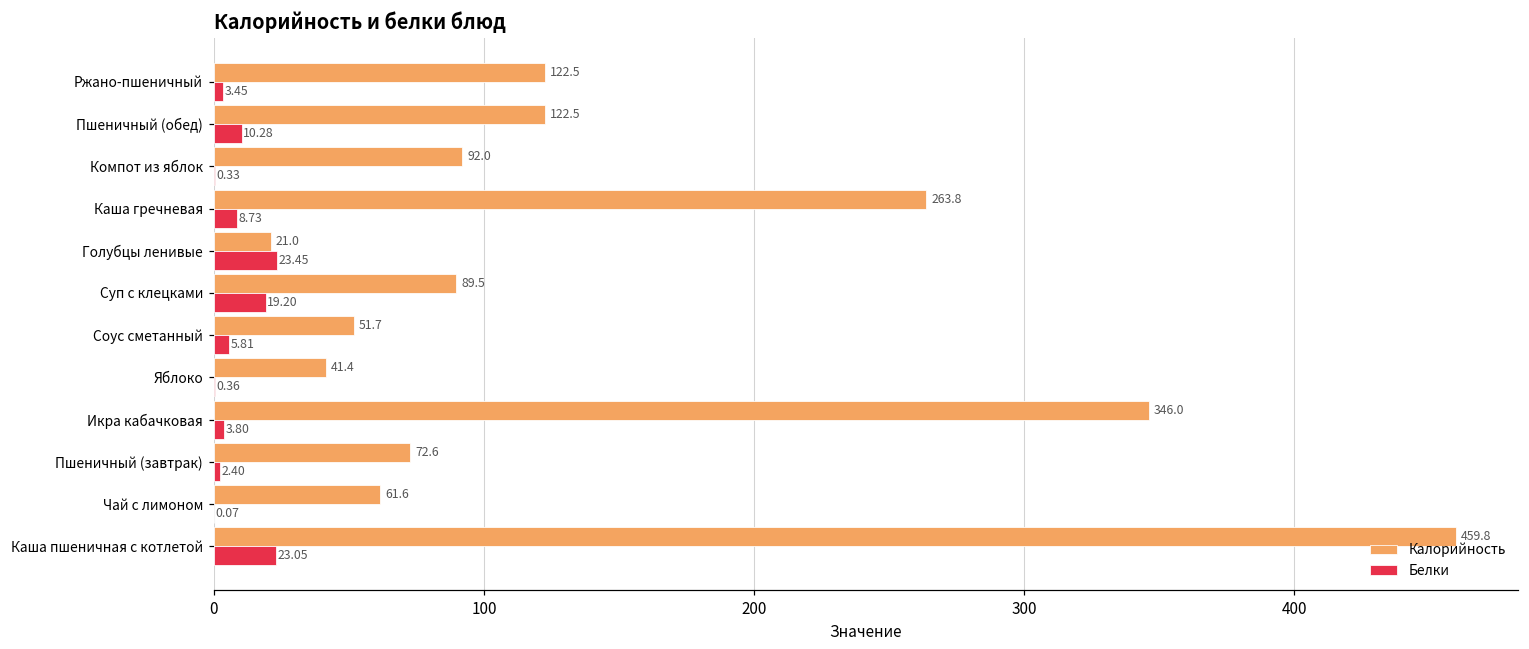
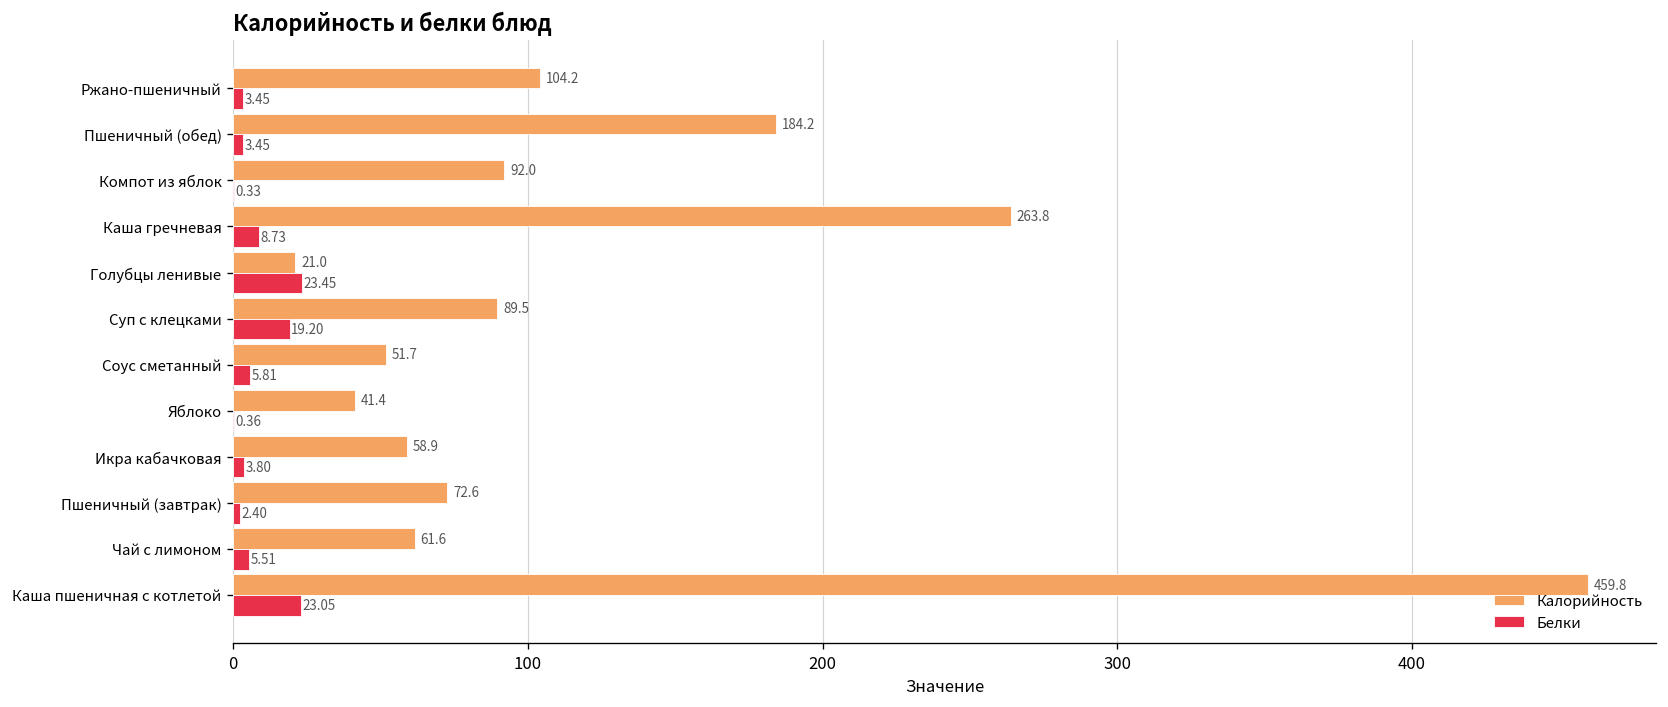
Калорийность, Ржано-пшеничный: 122.5 -> 104.2
Калорийность, Пшеничный (обед): 122.5 -> 184.2
Белки, Пшеничный (обед): 10.28 -> 3.45
Калорийность, Икра кабачковая: 346.0 -> 58.9
Белки, Чай с лимоном: 0.07 -> 5.51
